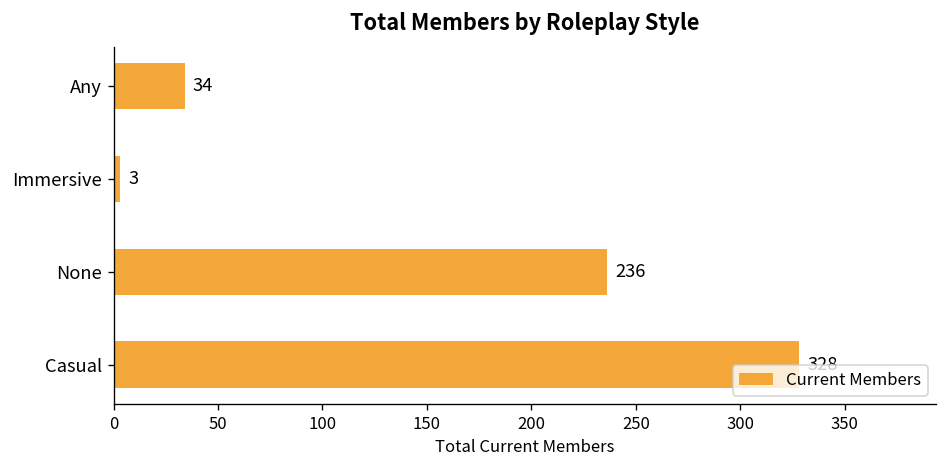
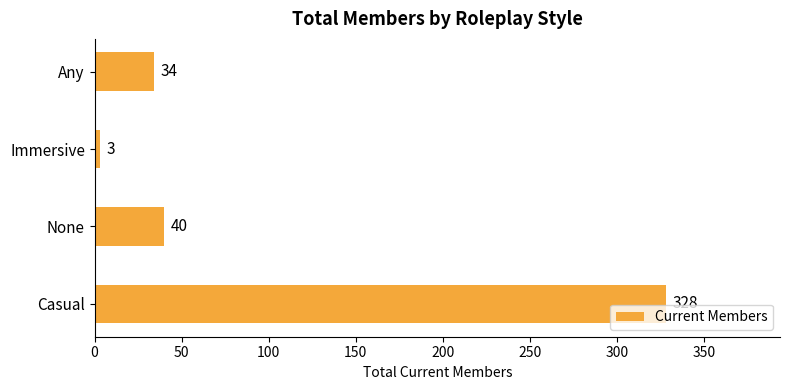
None: 236 -> 40
